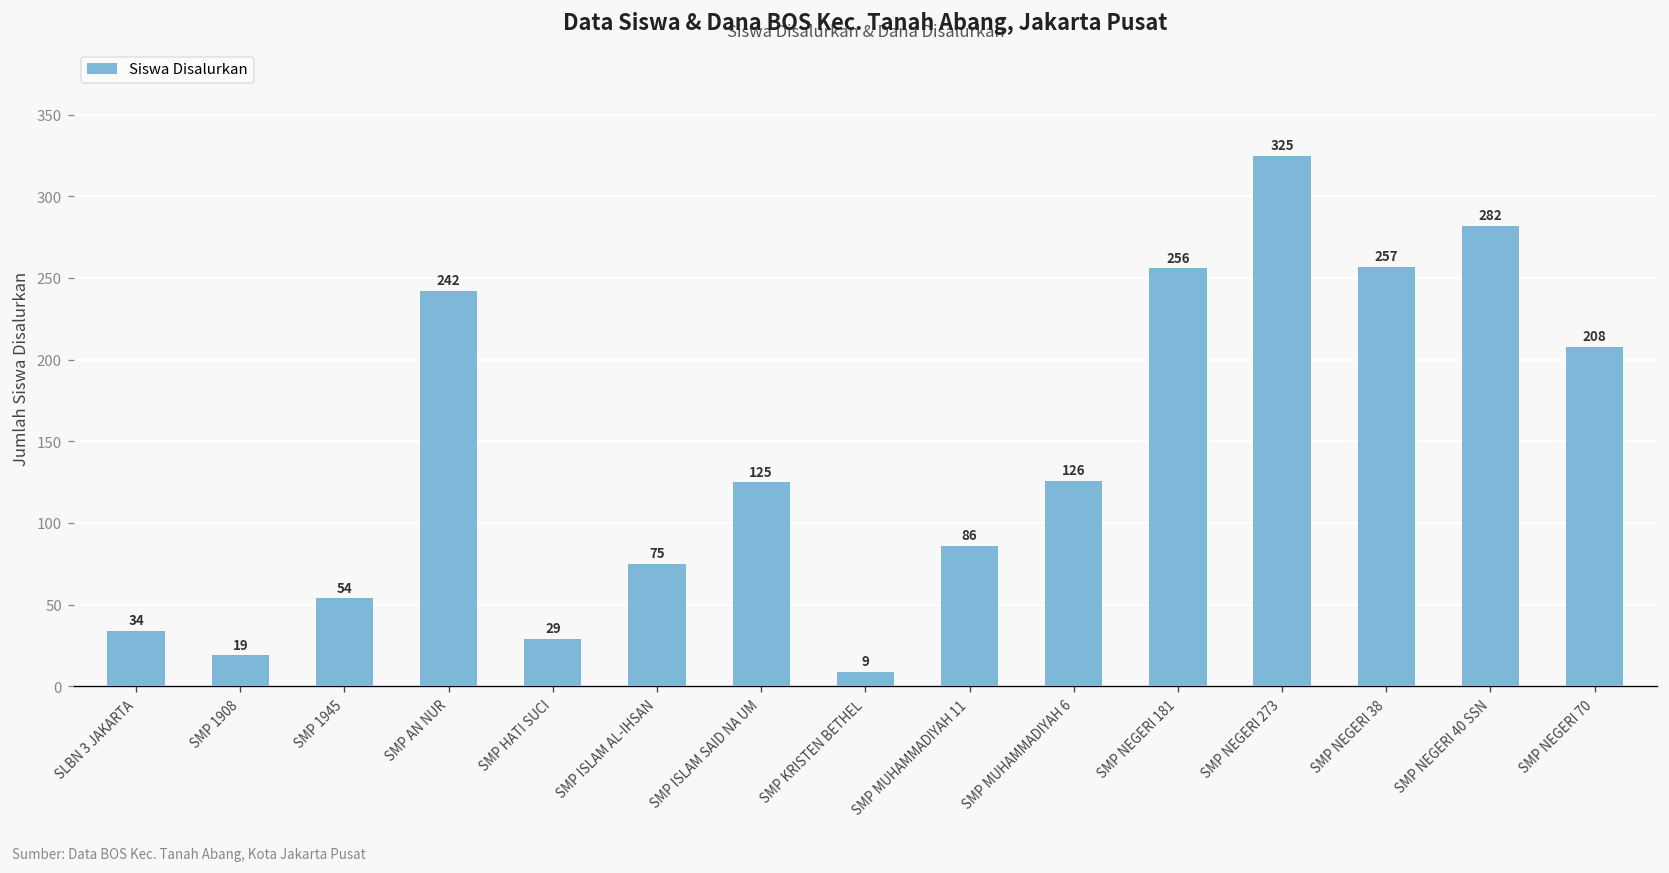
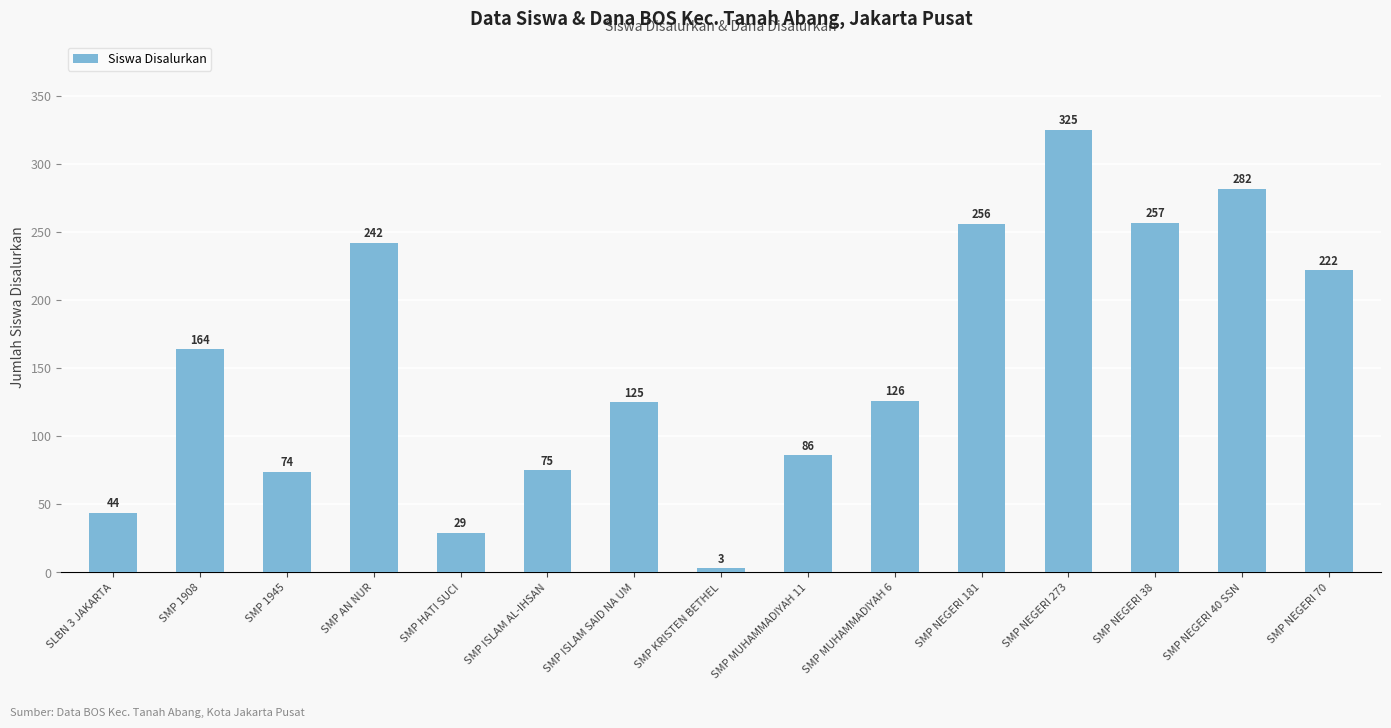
SLBN 3 JAKARTA: 34 -> 44
SMP 1908: 19 -> 164
SMP 1945: 54 -> 74
SMP KRISTEN BETHEL: 9 -> 3
SMP NEGERI 70: 208 -> 222
